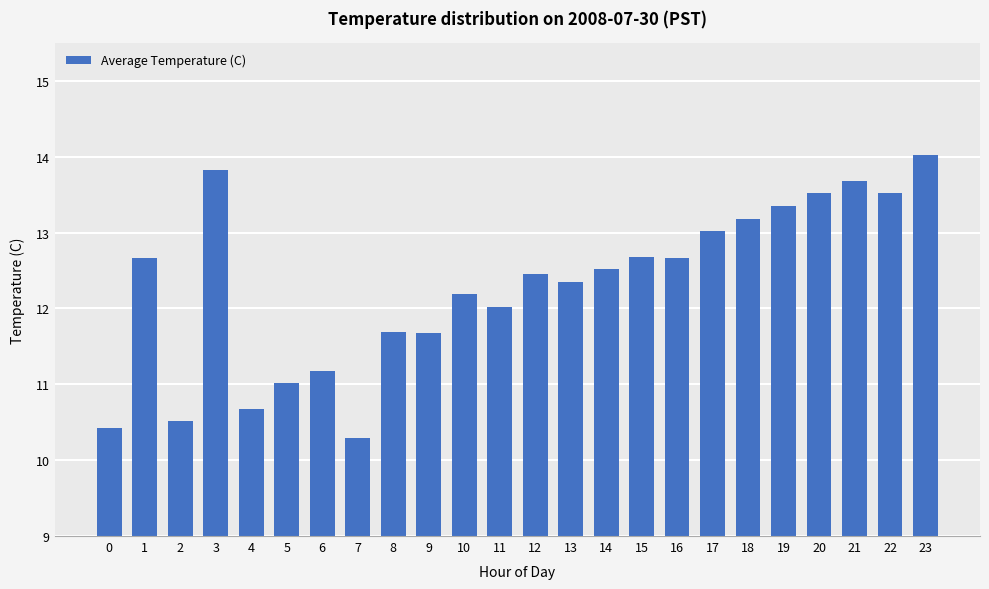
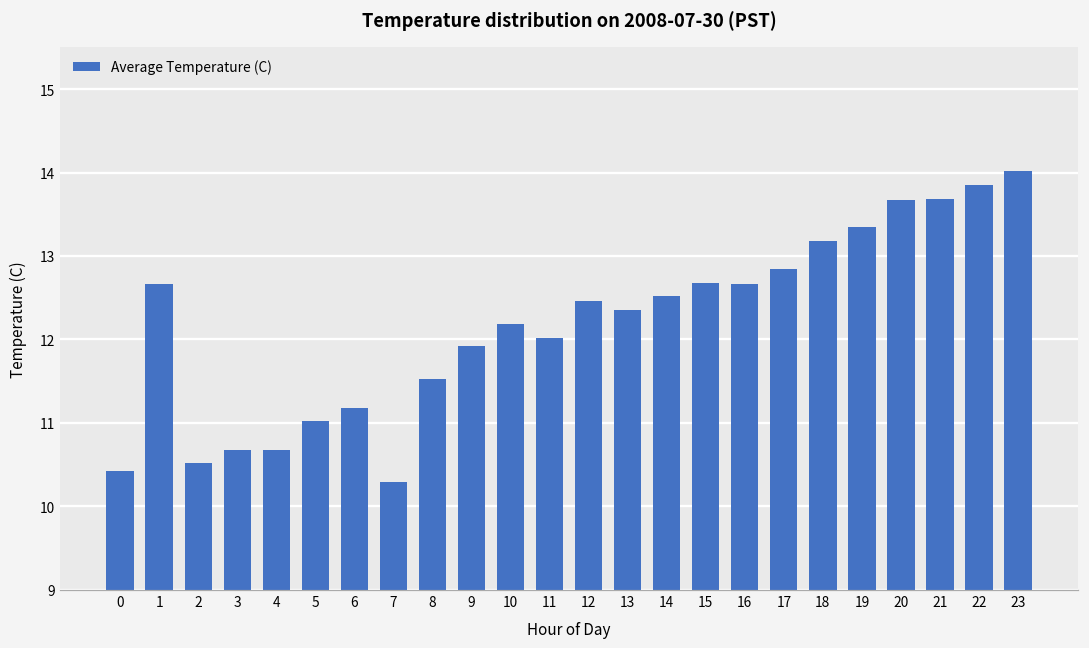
3: 13.8 -> 10.7
8: 11.7 -> 11.5
9: 11.7 -> 11.9
17: 13.0 -> 12.8
20: 13.5 -> 13.7
22: 13.5 -> 13.9
